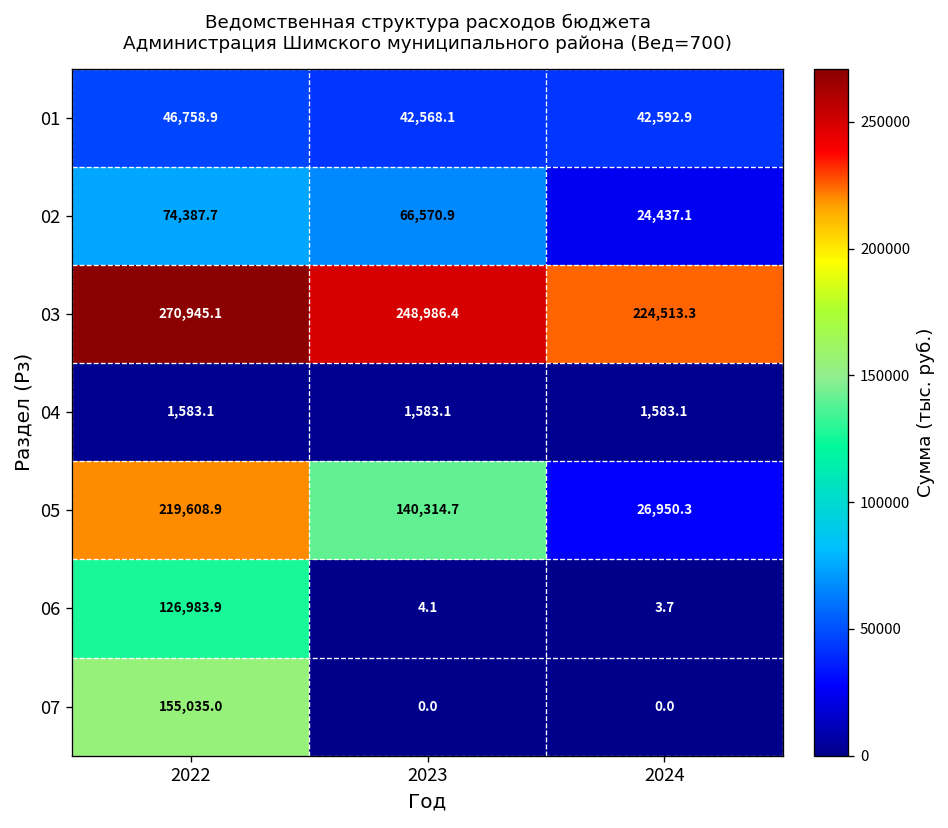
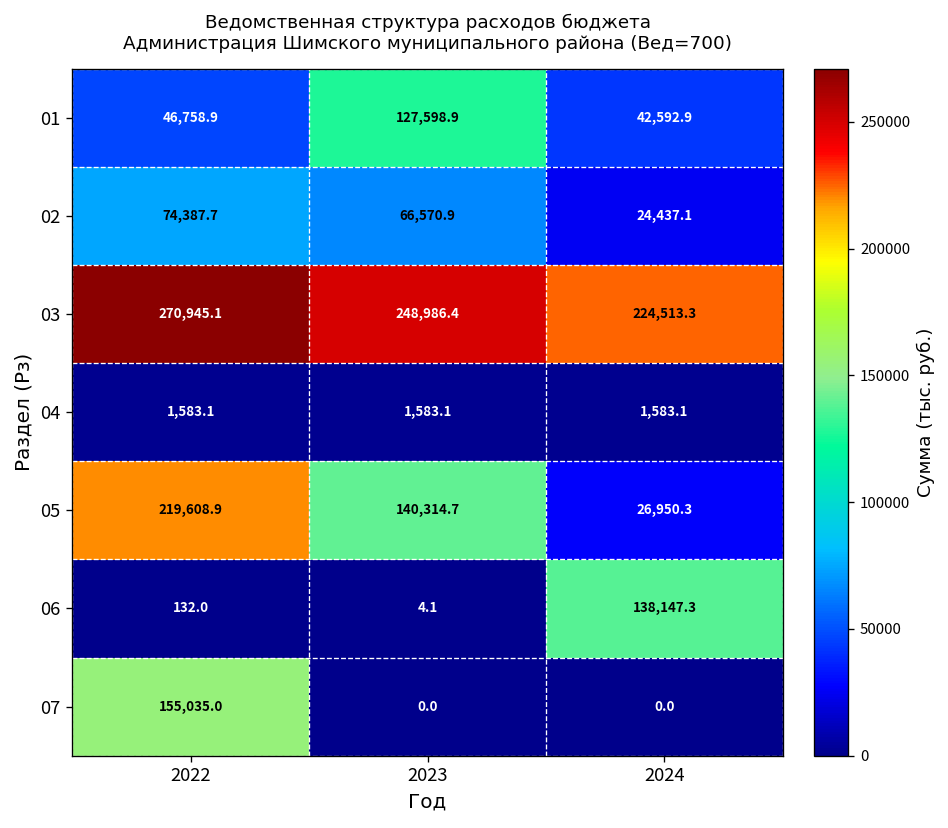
01, 2023: 42,568.1 -> 127,598.9
06, 2022: 126,983.9 -> 132.0
06, 2024: 3.7 -> 138,147.3
